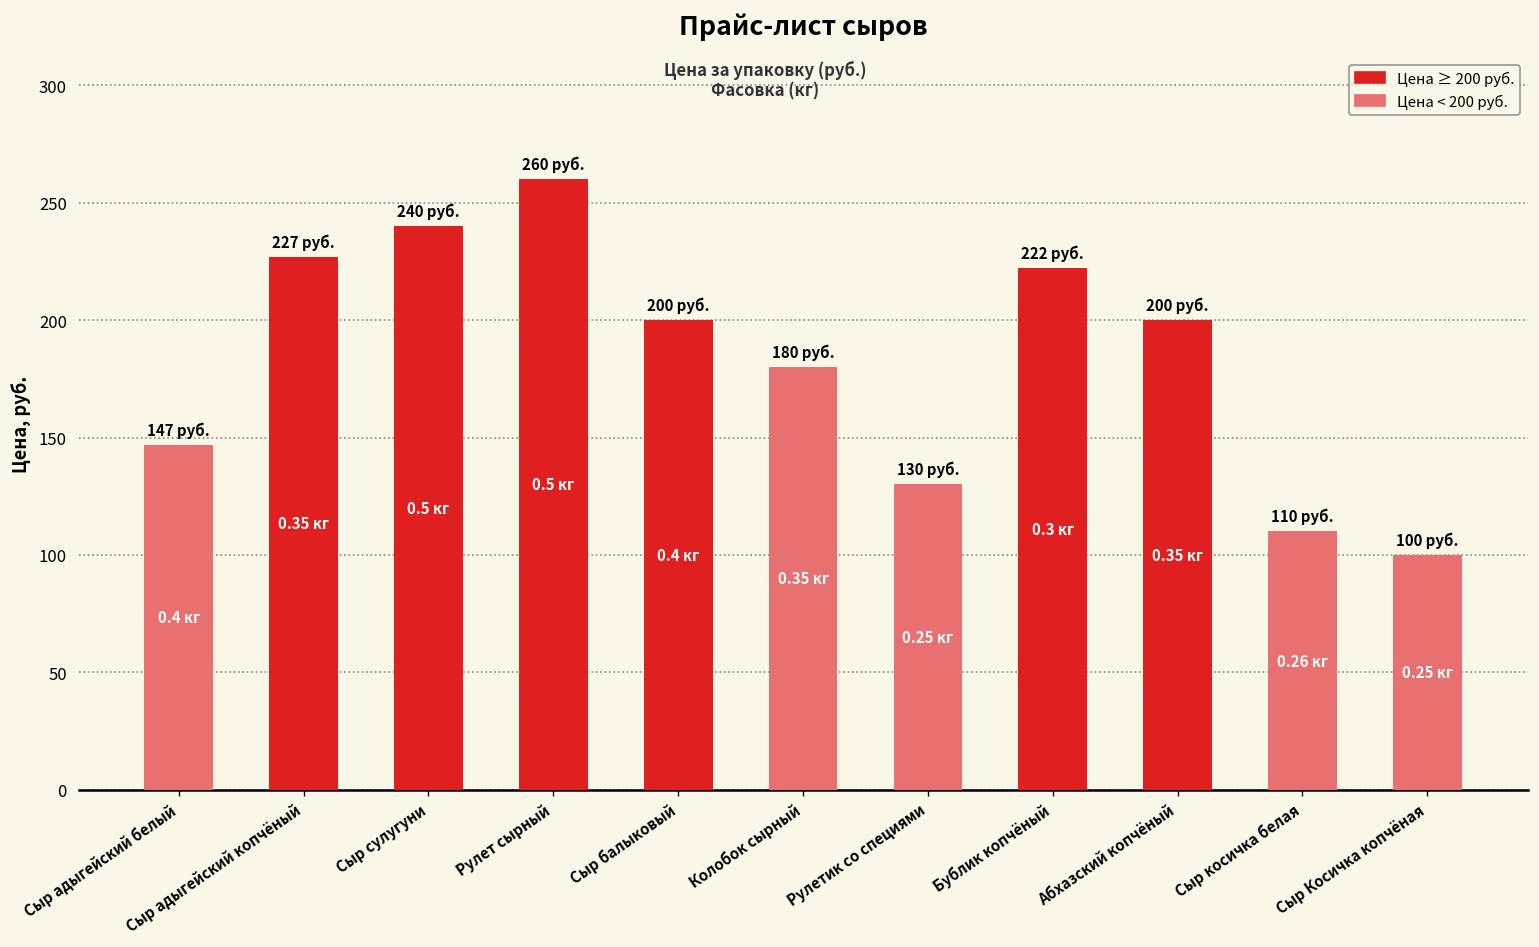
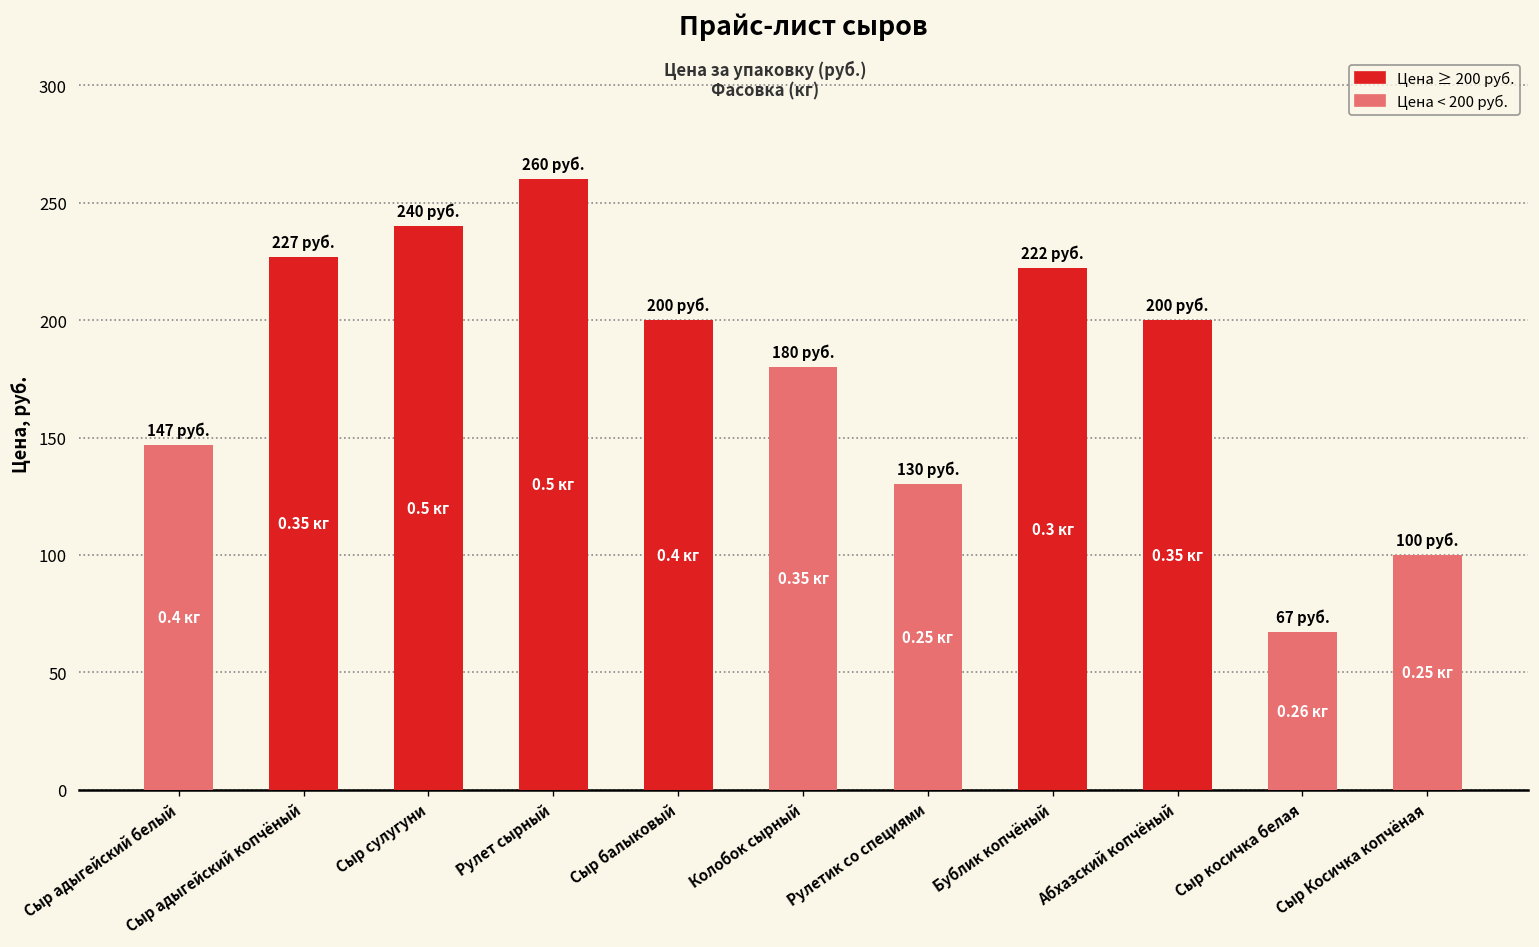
Сыр косичка белая: 110 -> 67
